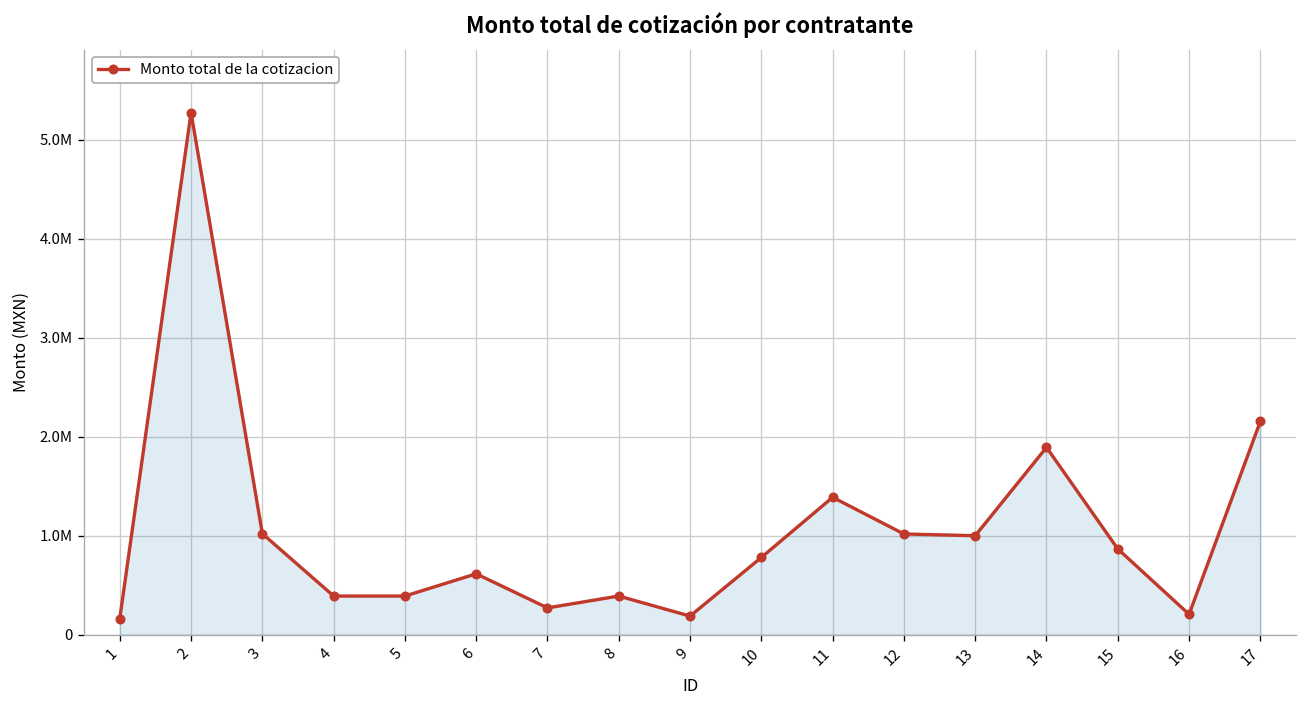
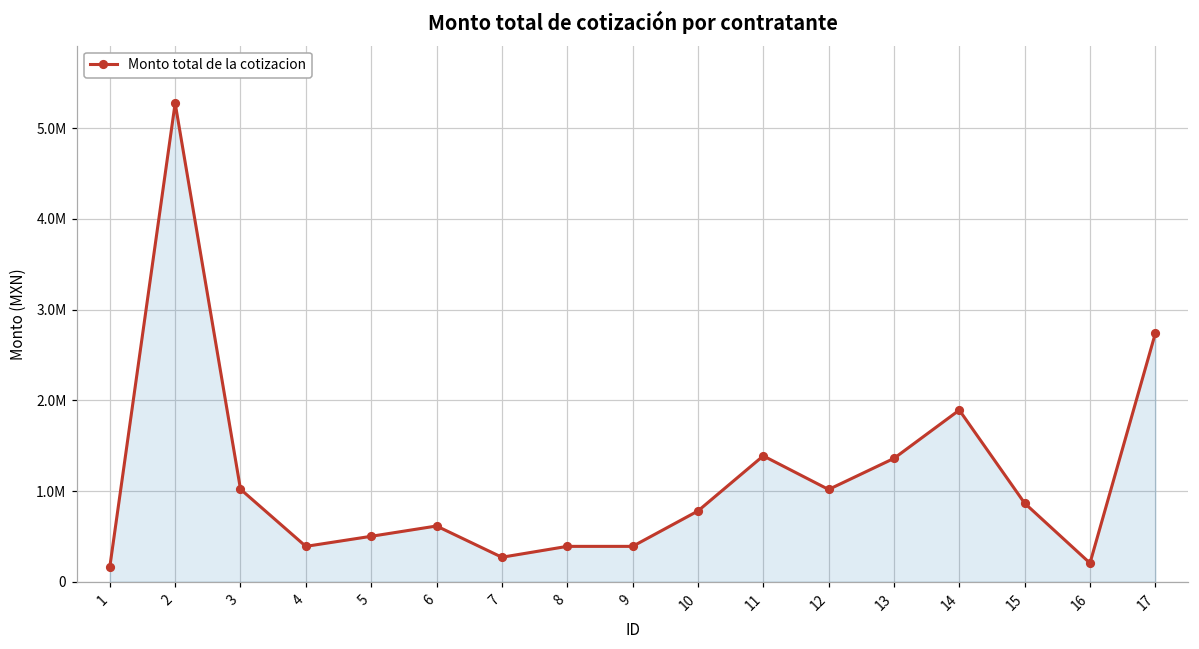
5: 400000 -> 500000
9: 200000 -> 400000
13: 1000000 -> 1400000
17: 2200000 -> 2700000
